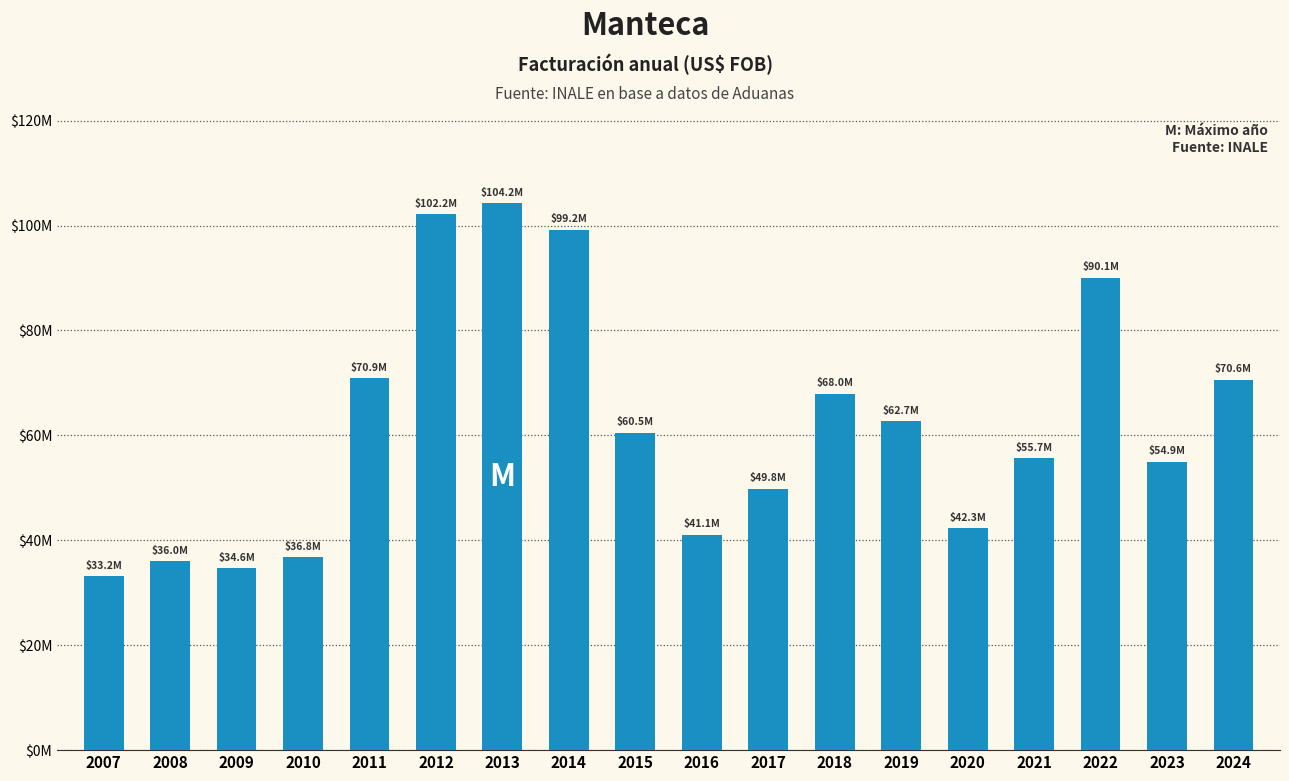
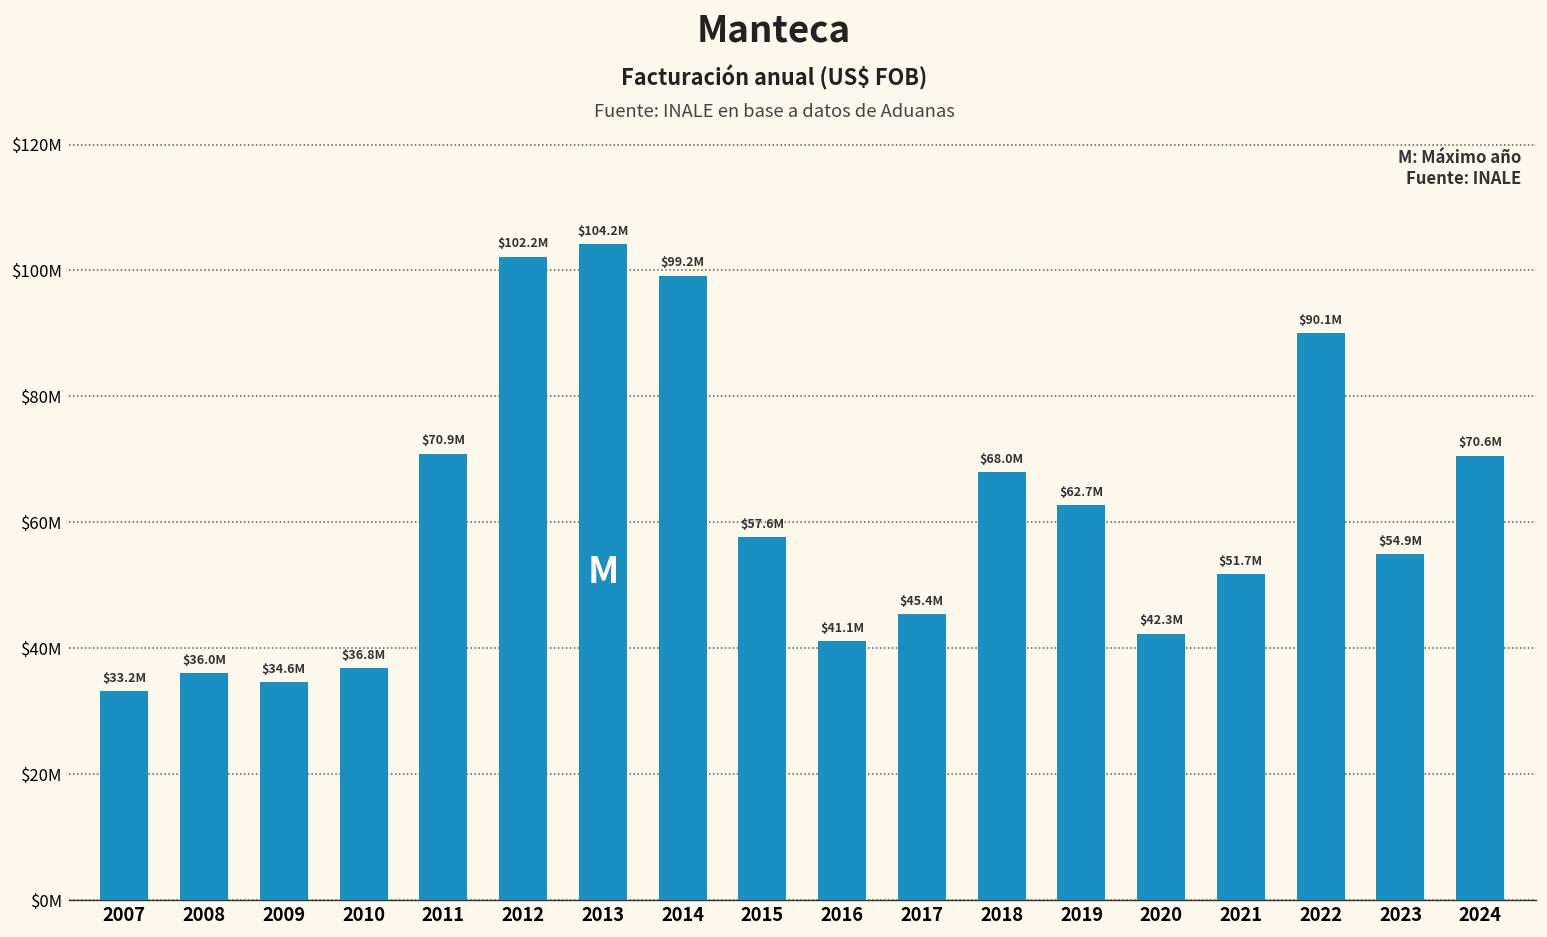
2015: $60.5M -> $57.6M
2017: $49.8M -> $45.4M
2021: $55.7M -> $51.7M
